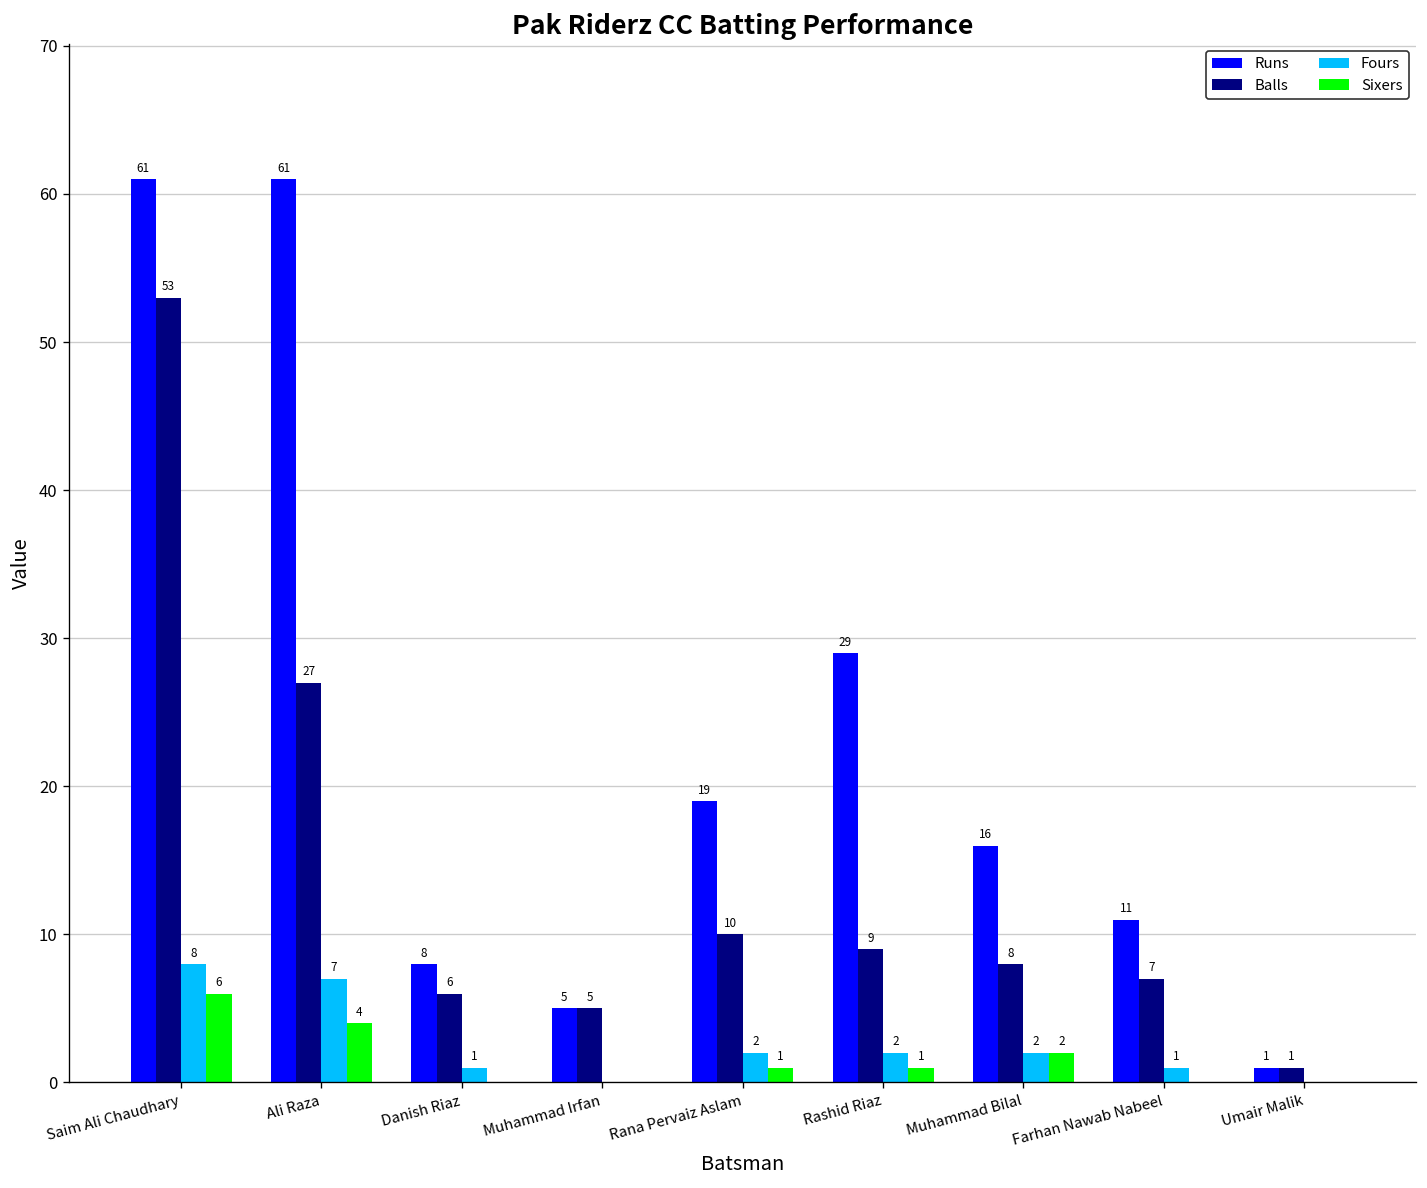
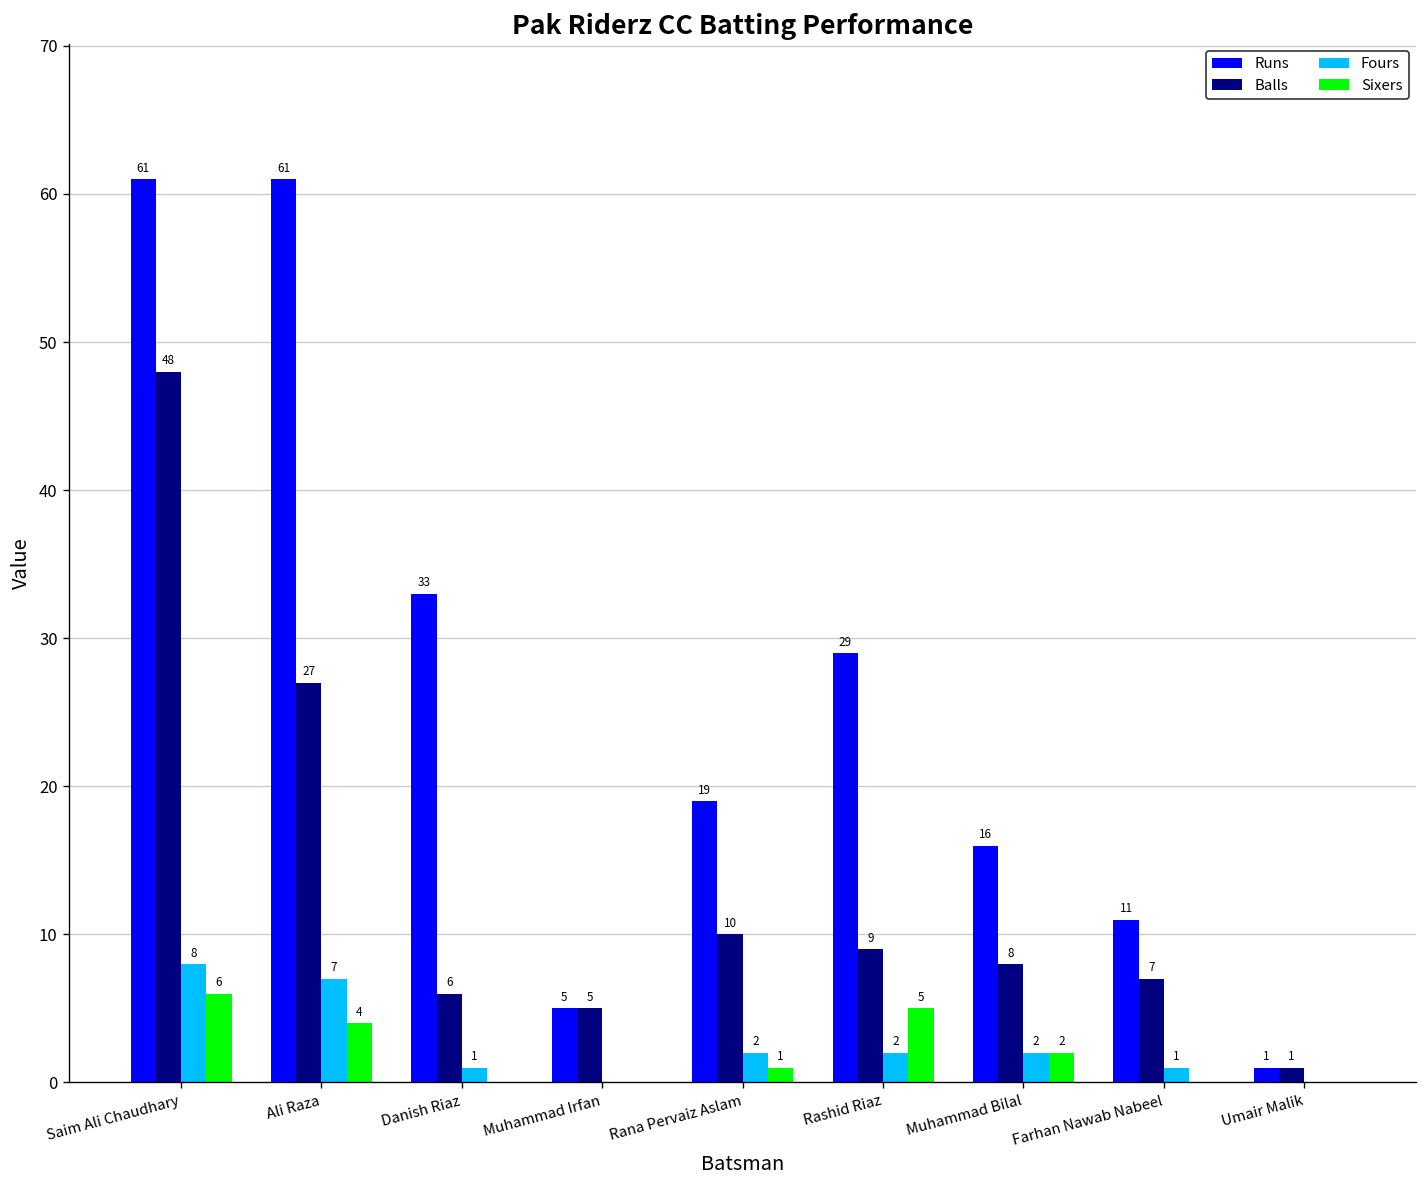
Balls, Saim Ali Chaudhary: 53 -> 48
Runs, Danish Riaz: 8 -> 33
Sixers, Rashid Riaz: 1 -> 5
